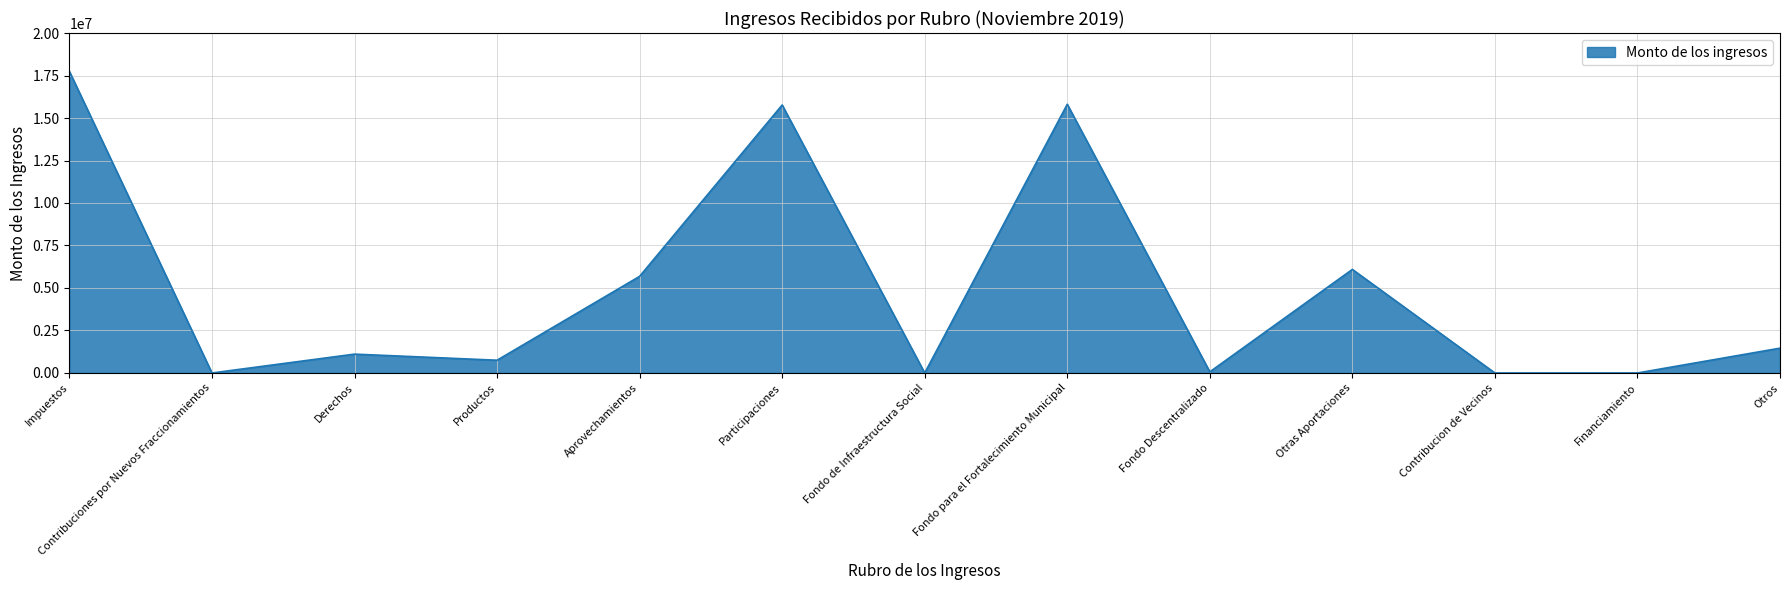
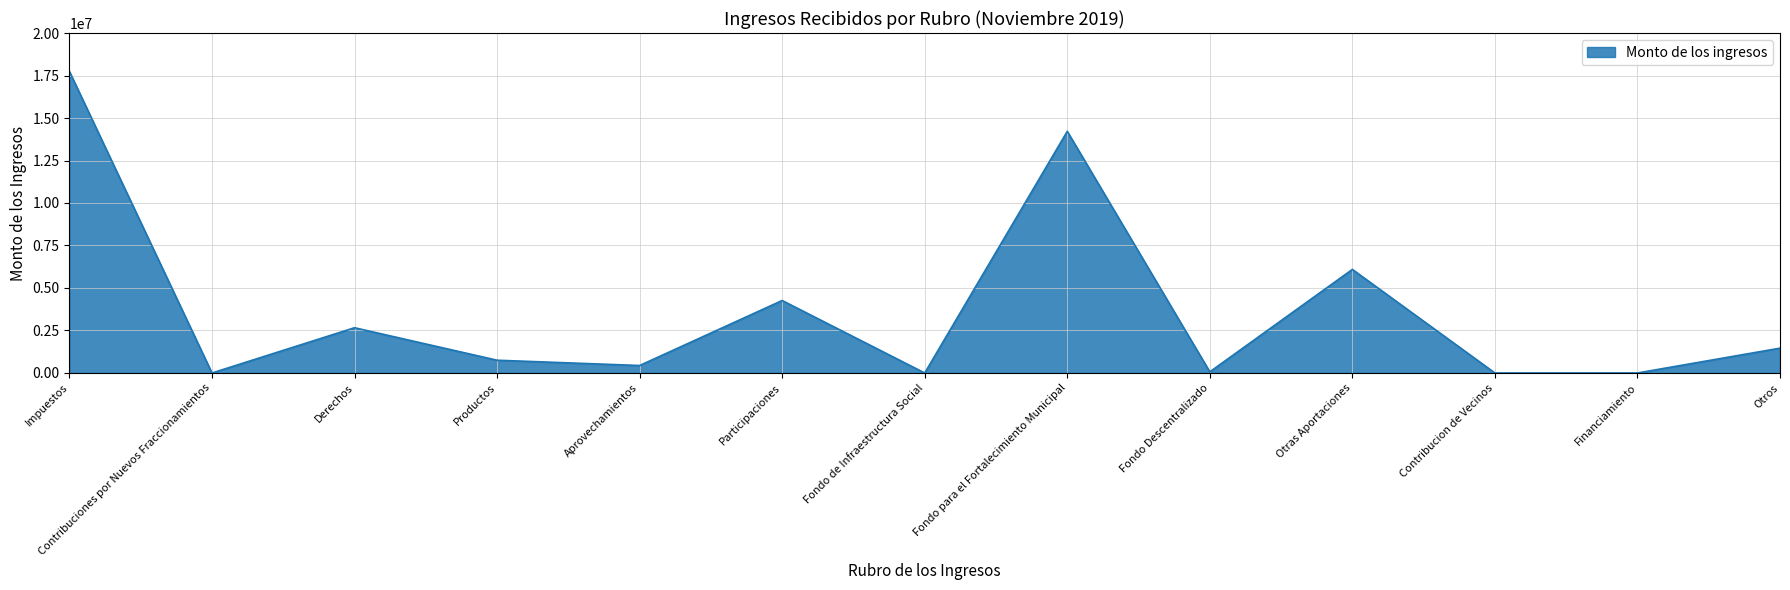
Derechos: 1100000 -> 2700000
Aprovechamientos: 5700000 -> 400000
Participaciones: 15800000 -> 4300000
Fondo para el Fortalecimiento Municipal: 15800000 -> 14200000
